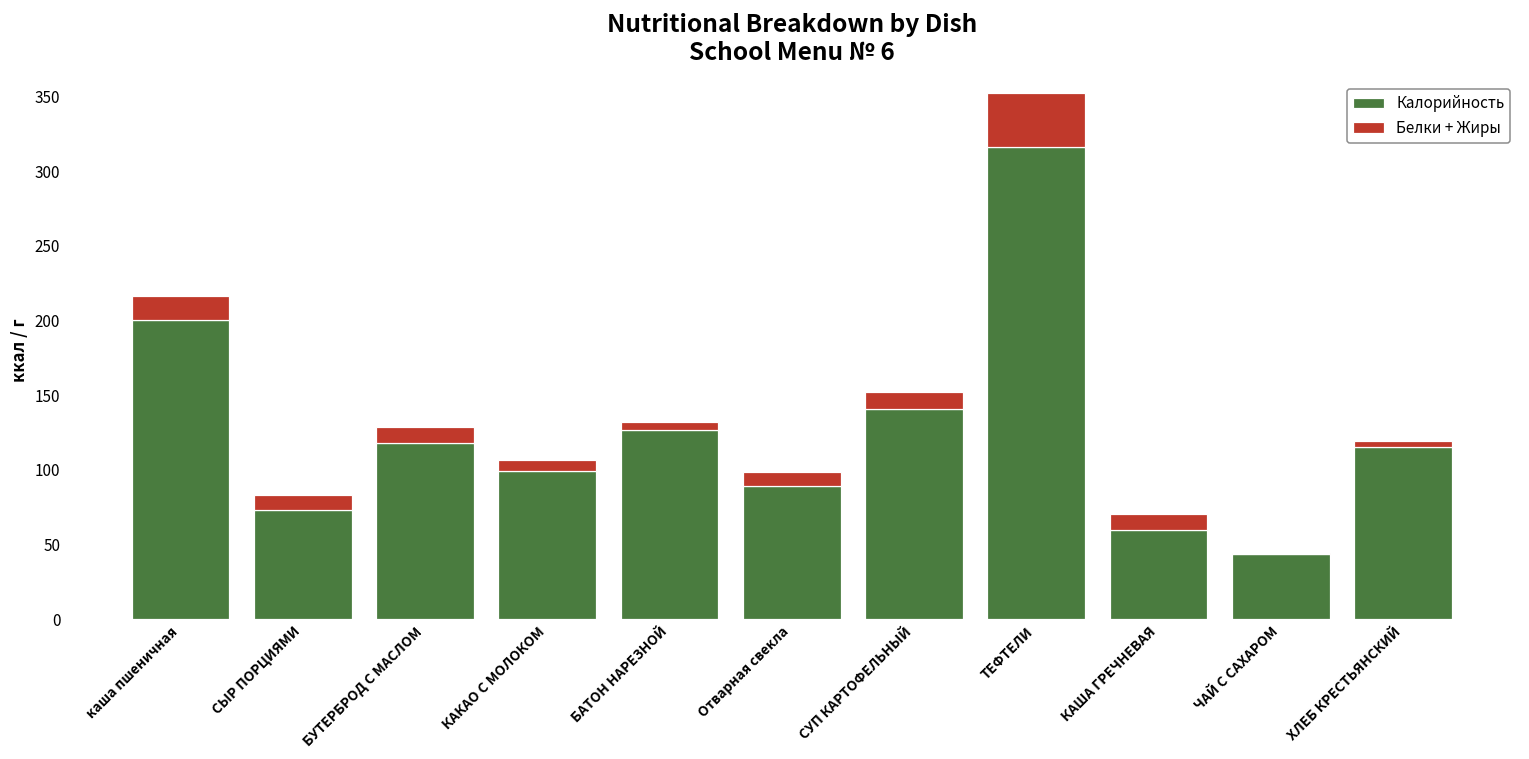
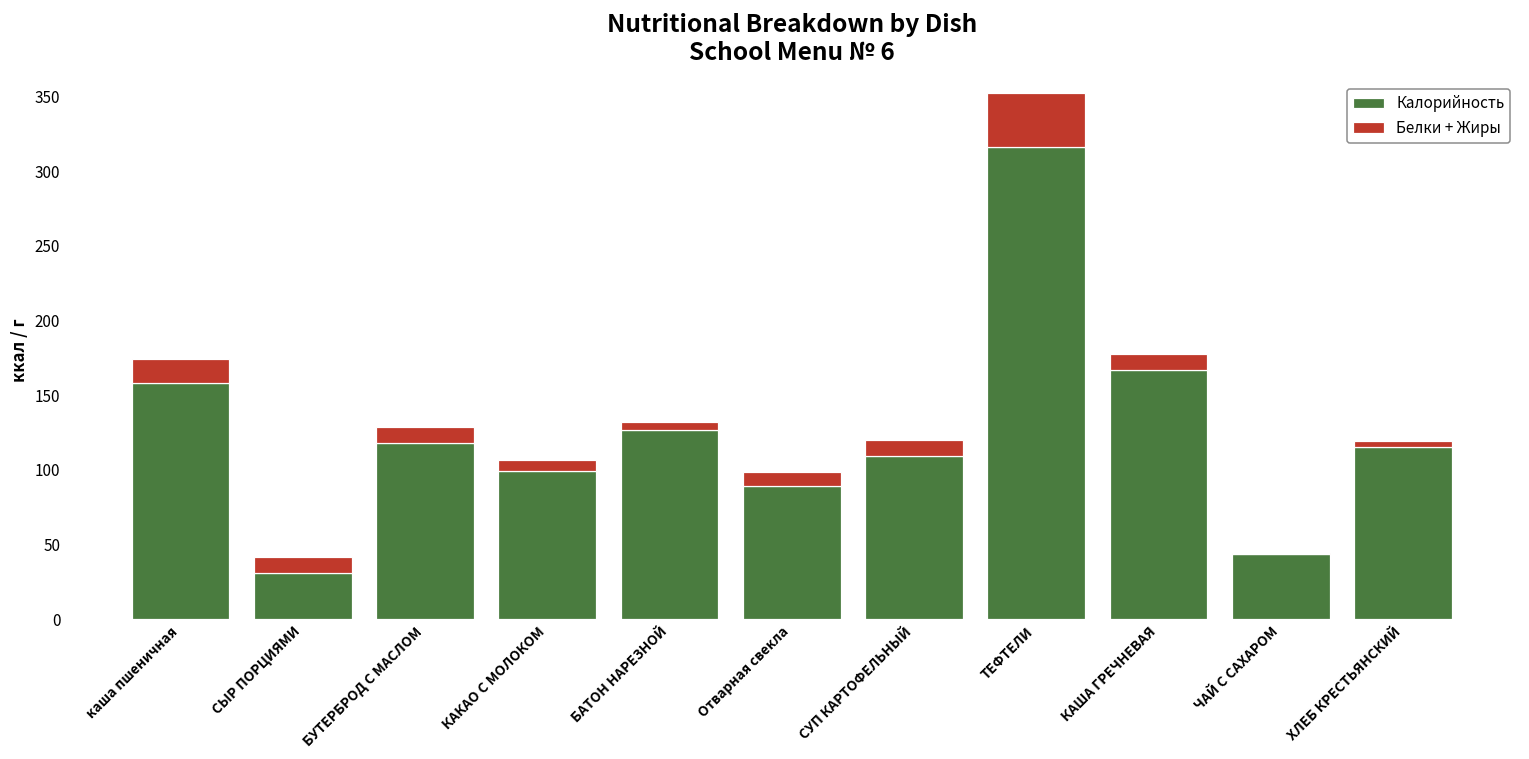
Калорийность, каша пшеничная: 200 -> 158
Калорийность, СЫР ПОРЦИЯМИ: 73 -> 31
Калорийность, СУП КАРТОФЕЛЬНЫЙ: 141 -> 109
Калорийность, КАША ГРЕЧНЕВАЯ: 60 -> 167
